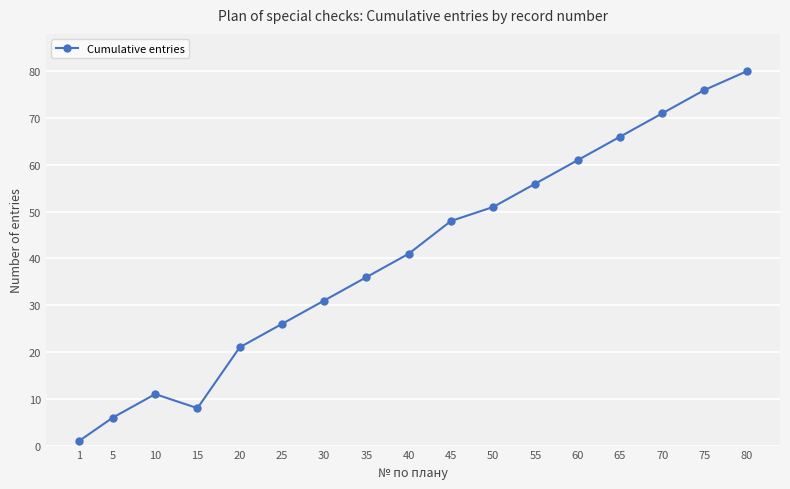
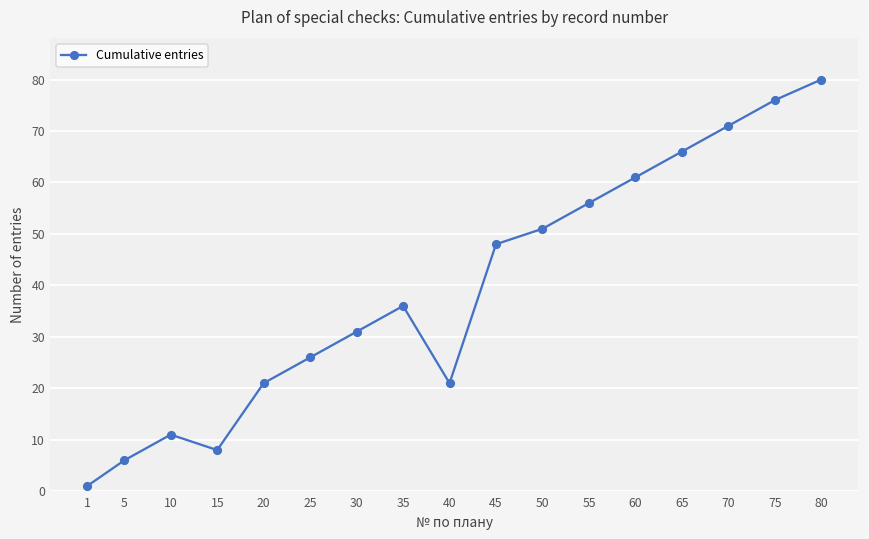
40: 41 -> 21
